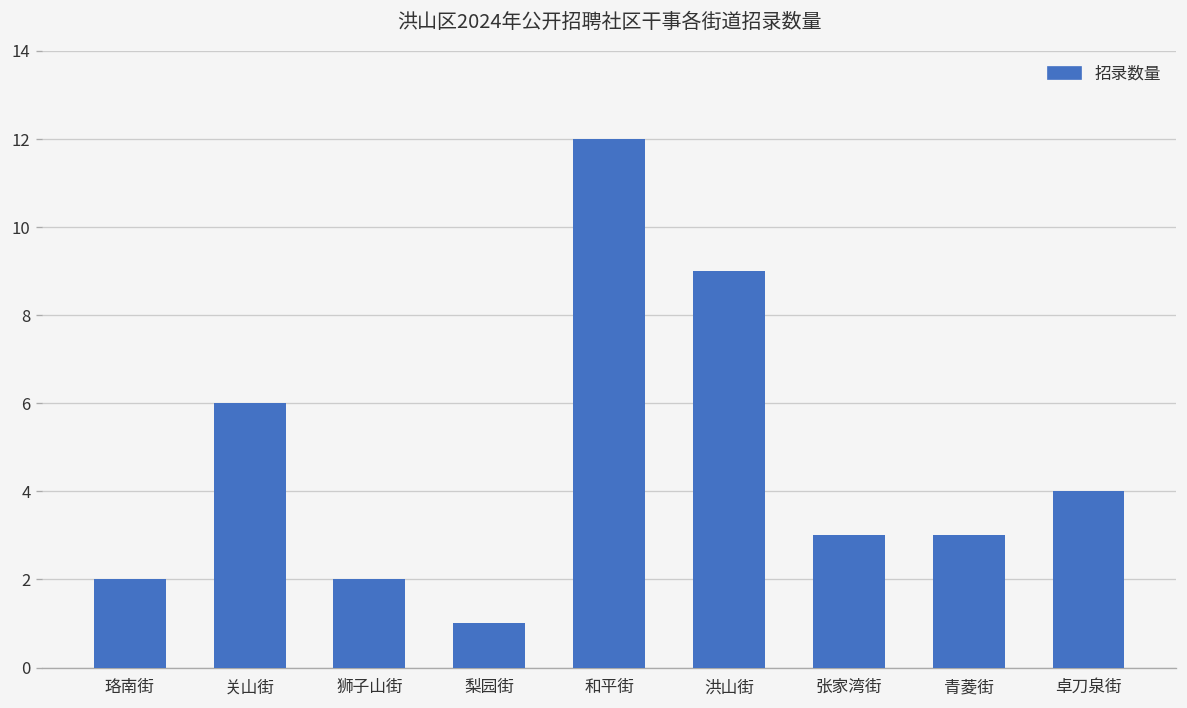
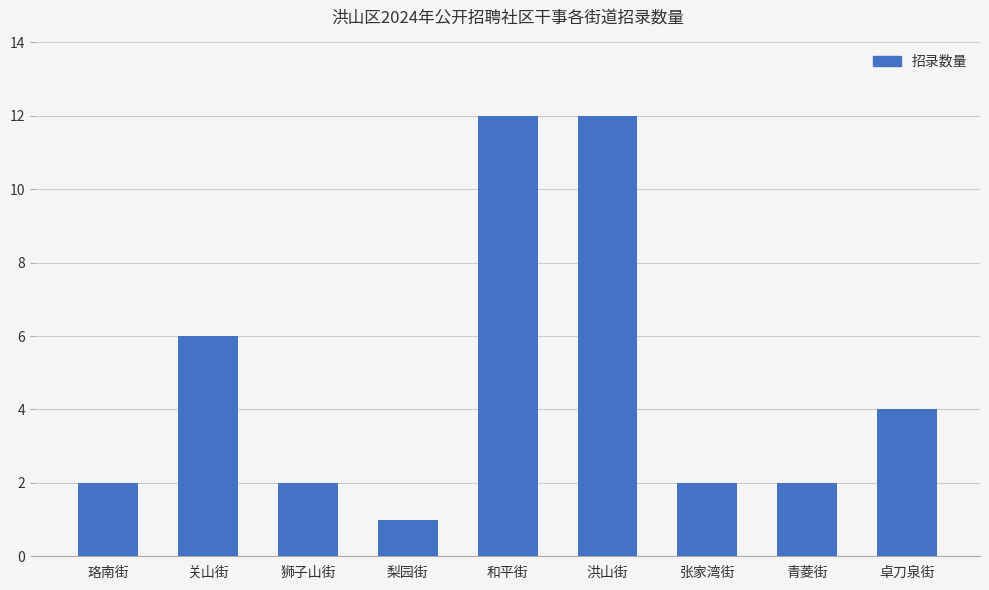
洪山街: 9 -> 12
张家湾街: 3 -> 2
青菱街: 3 -> 2
